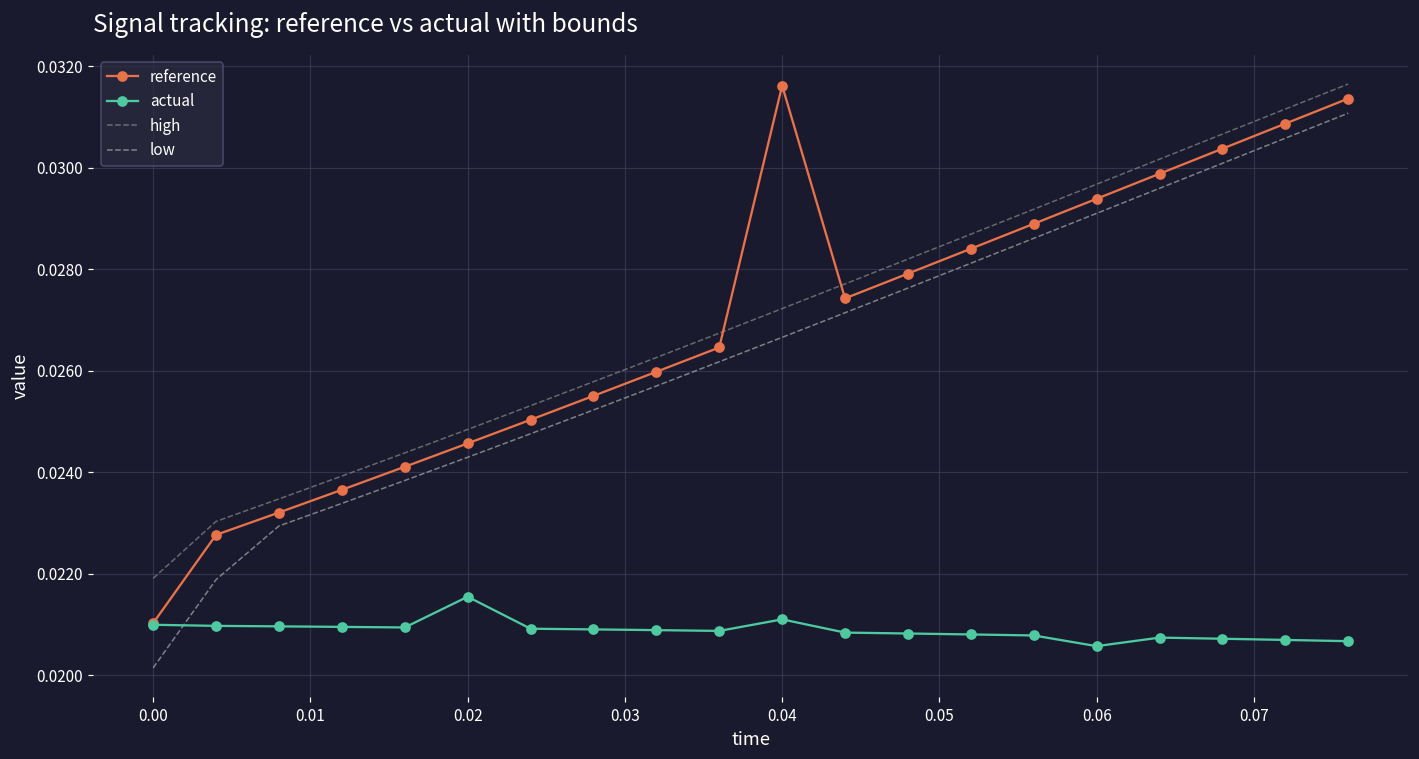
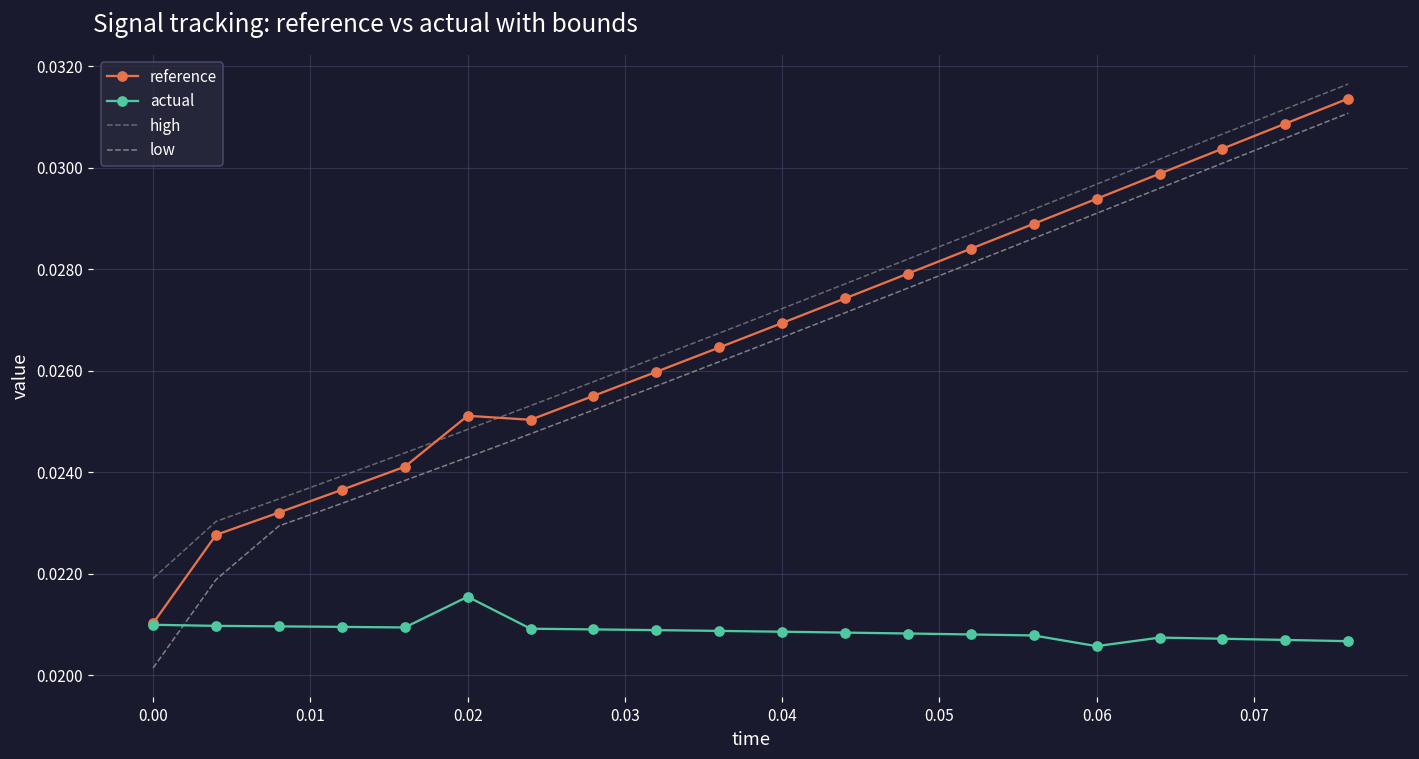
reference, 0.02: 0.0246 -> 0.0251
reference, 0.04: 0.0316 -> 0.0269
actual, 0.04: 0.0211 -> 0.0209
